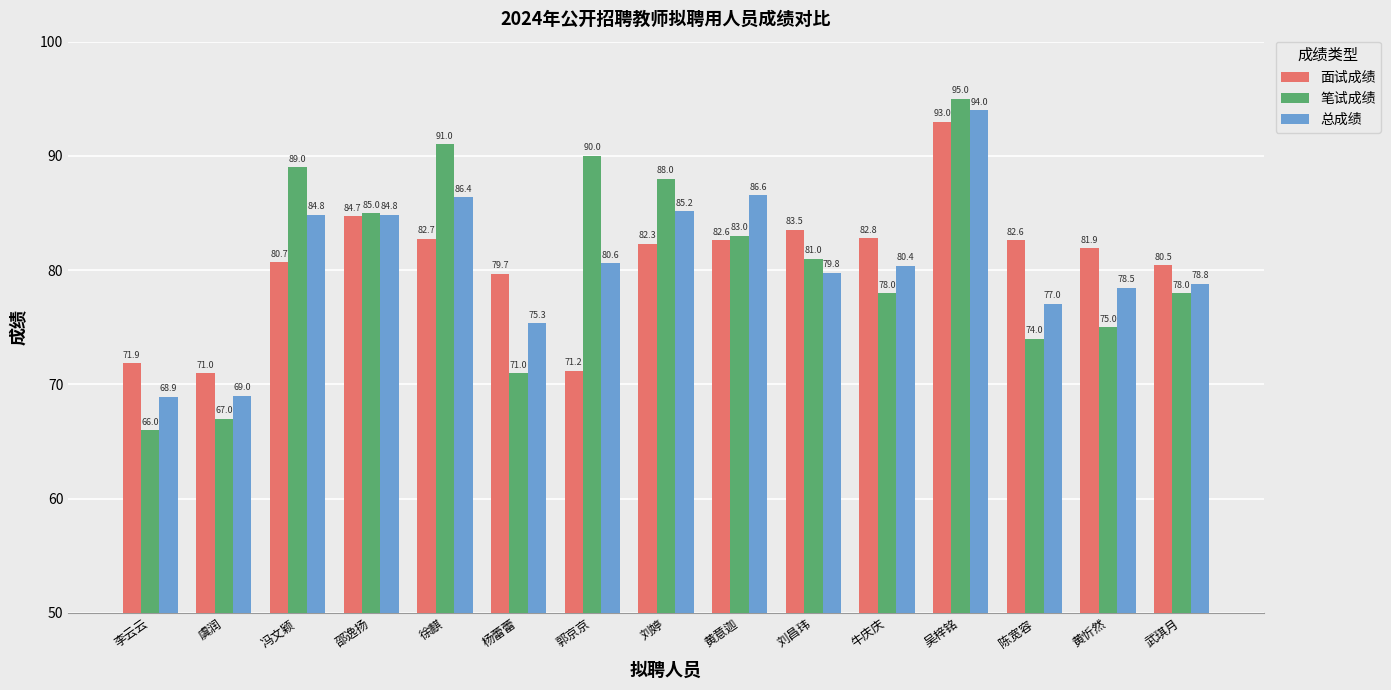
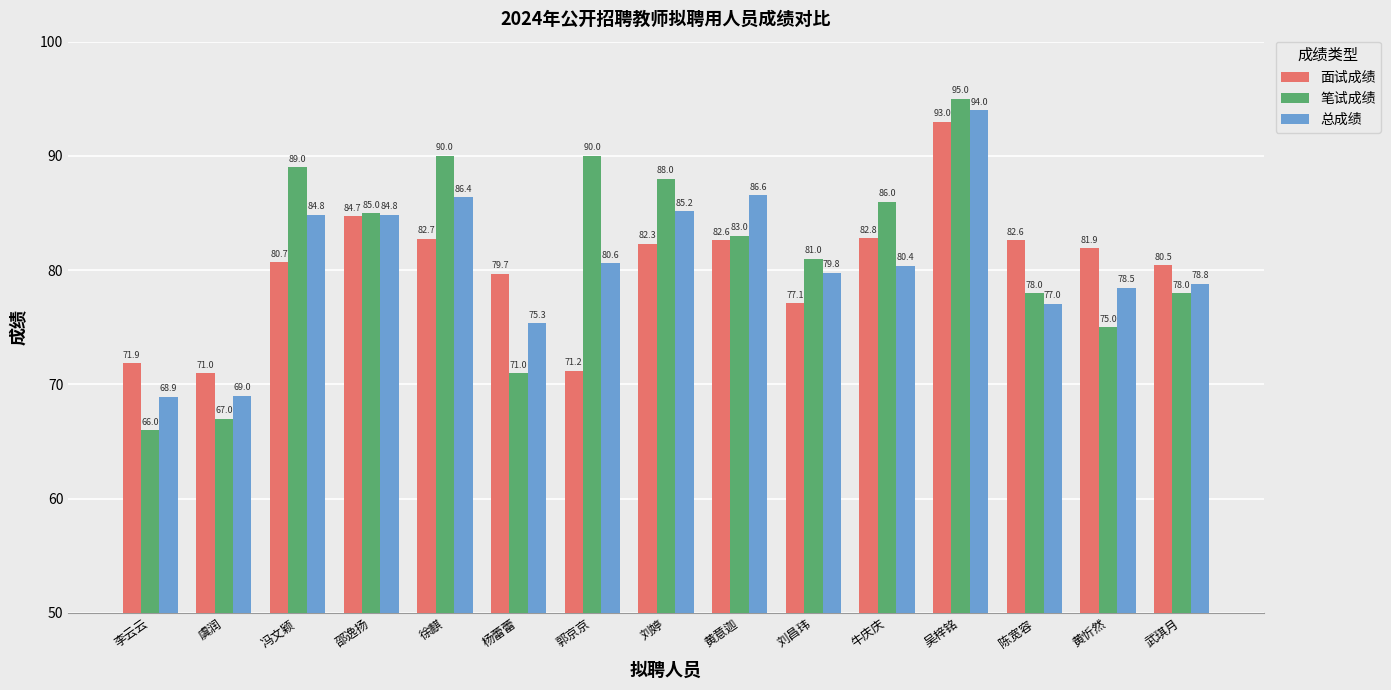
笔试成绩, 徐麒: 91.0 -> 90.0
面试成绩, 刘昌玮: 83.5 -> 77.1
笔试成绩, 牛庆庆: 78.0 -> 86.0
笔试成绩, 陈宽容: 74.0 -> 78.0
